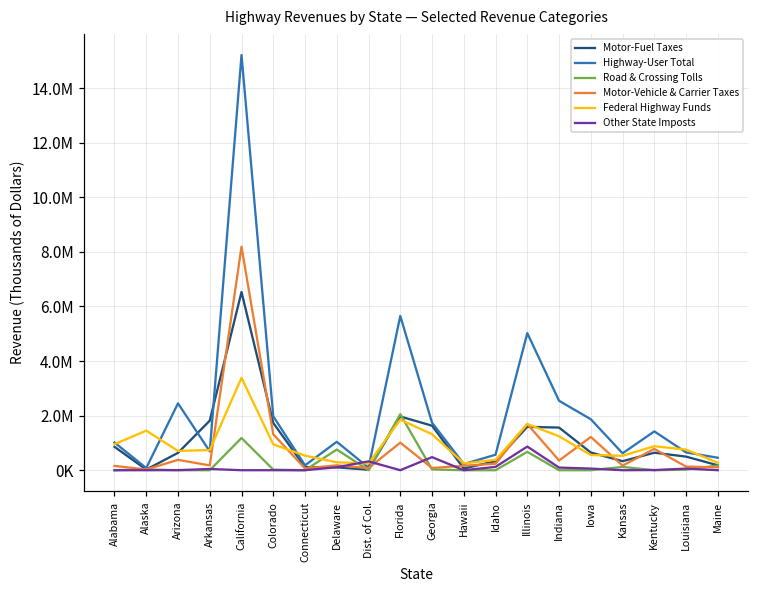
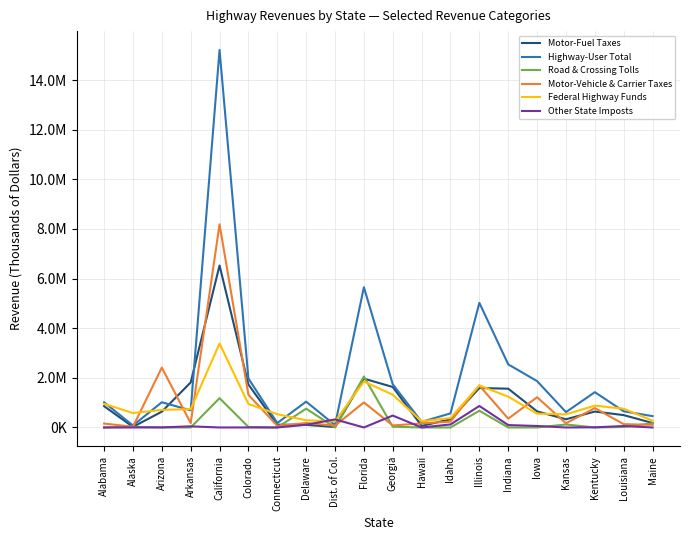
Federal Highway Funds, Alaska: 1500000 -> 600000
Highway-User Total, Arizona: 2500000 -> 1000000
Motor-Vehicle & Carrier Taxes, Arizona: 400000 -> 2400000
